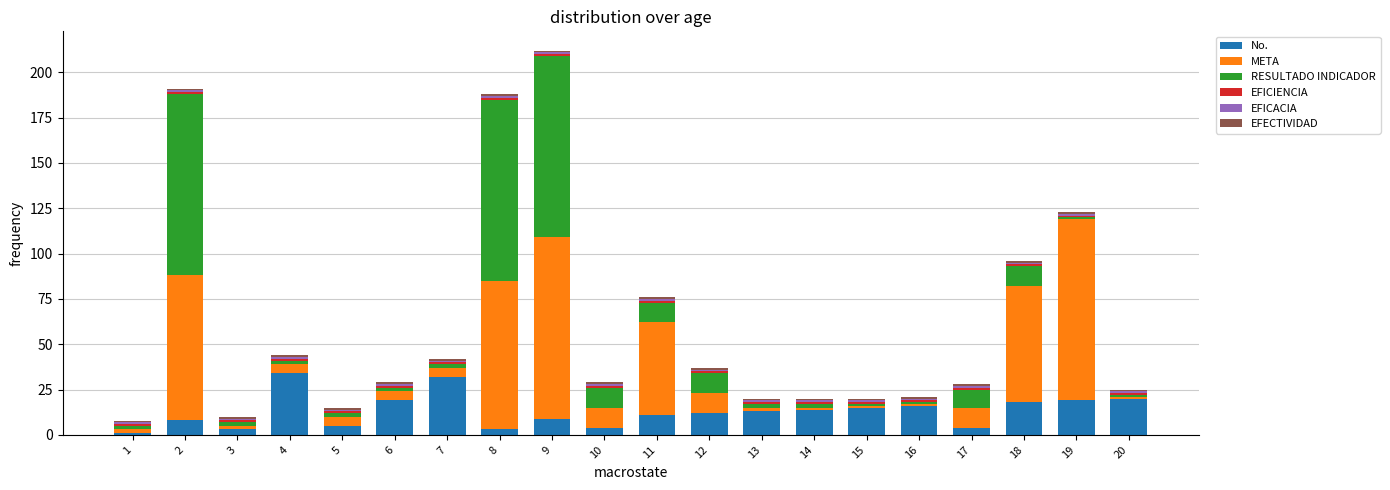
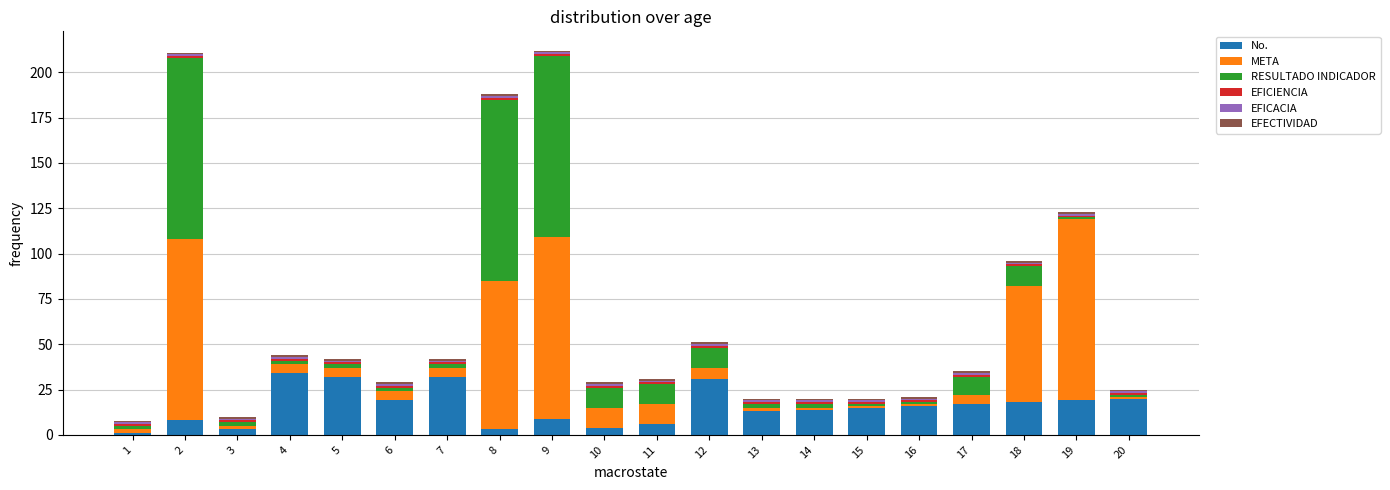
META, 2: 80 -> 100
No., 5: 5 -> 32
No., 11: 11 -> 6
META, 11: 51 -> 11
No., 12: 12 -> 31
META, 12: 11 -> 6
No., 17: 4 -> 17
META, 17: 11 -> 5
